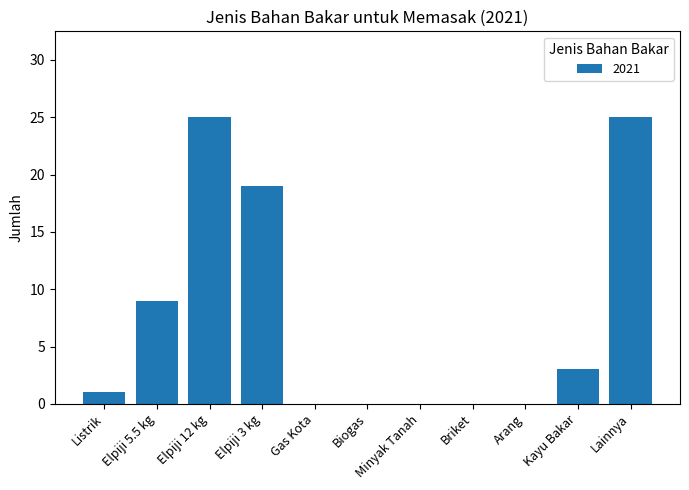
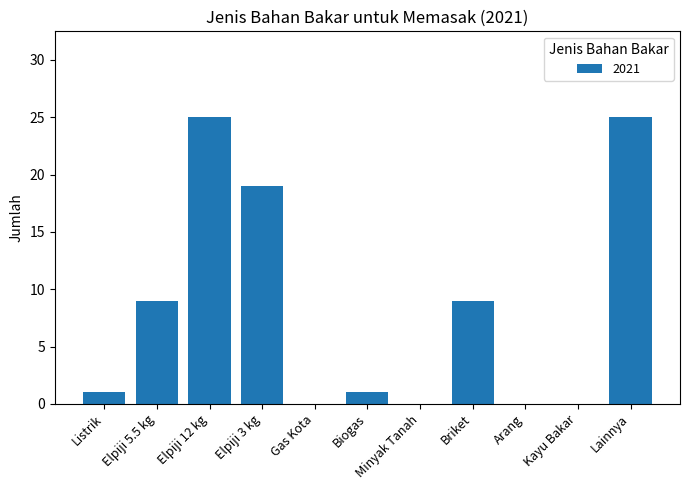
Biogas: 0 -> 1
Briket: 0 -> 9
Kayu Bakar: 3 -> 0
